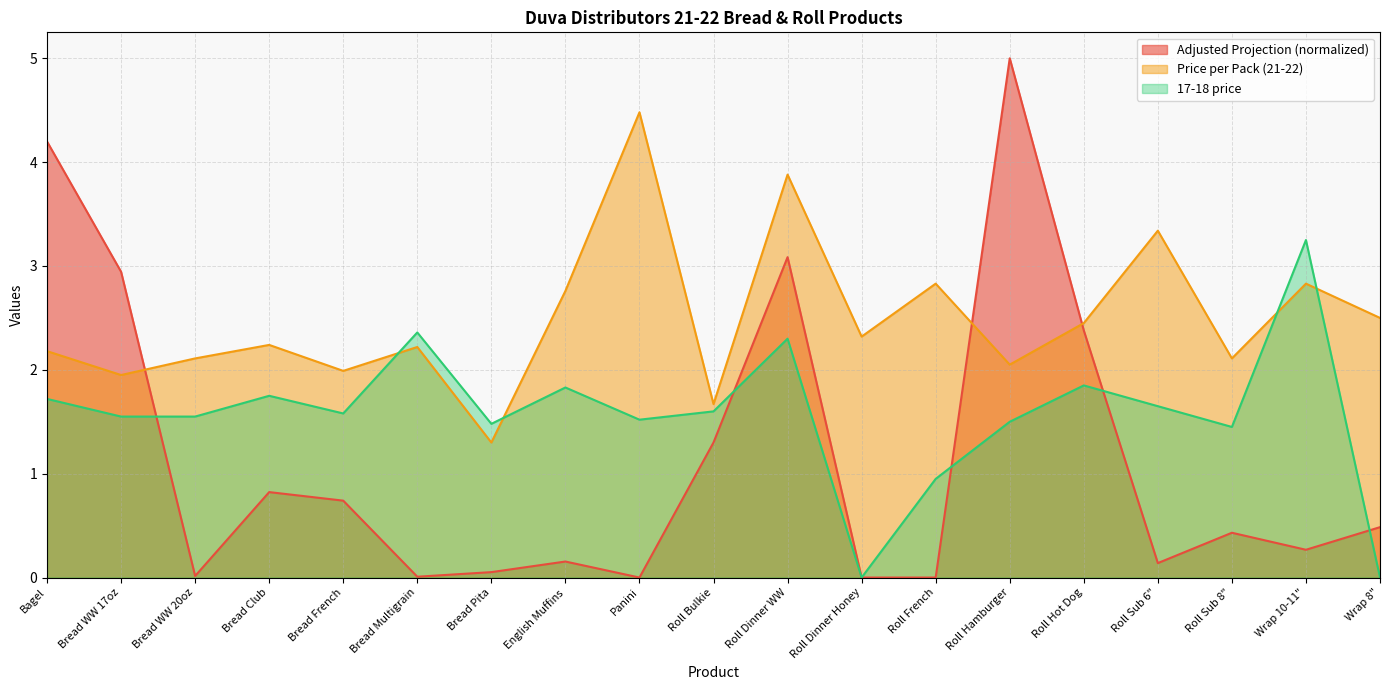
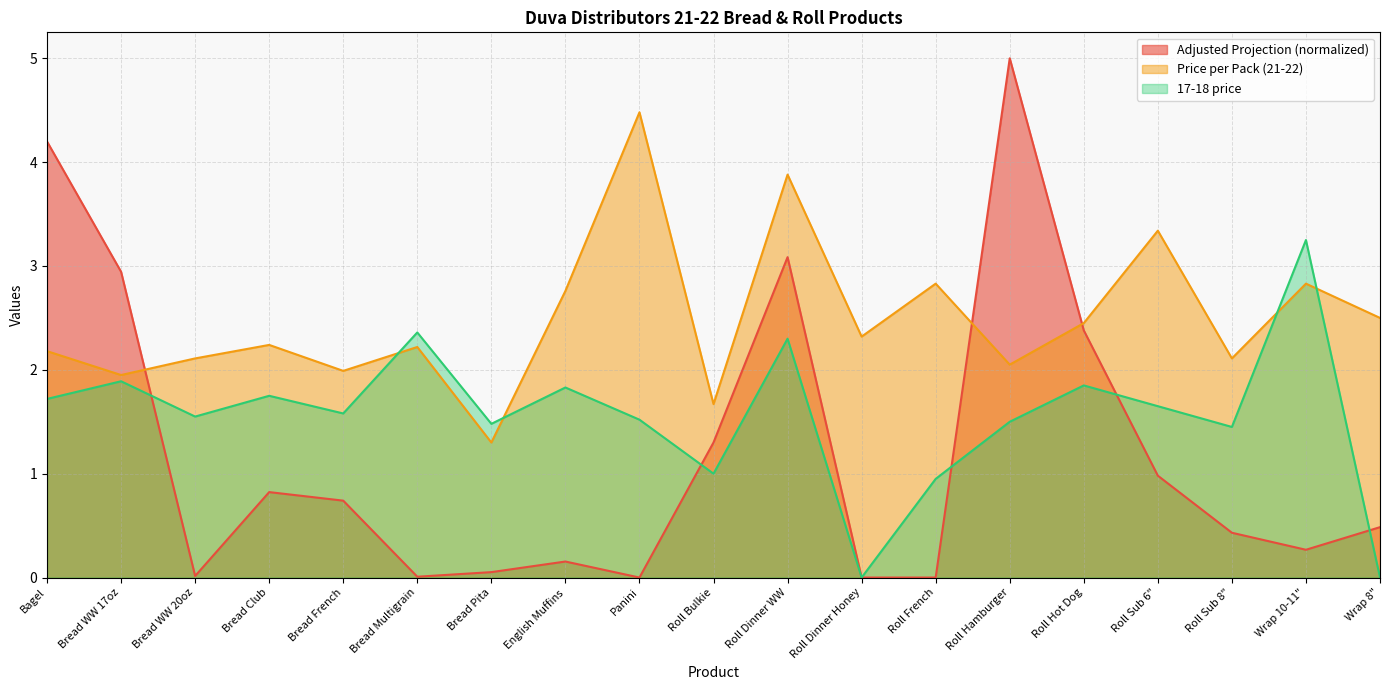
17-18 price, Bread WW 17oz: 1.55 -> 1.89
17-18 price, Roll Bulkie: 1.6 -> 1.0
Adjusted Projection (normalized), Roll Sub 6": 0.14 -> 0.98
